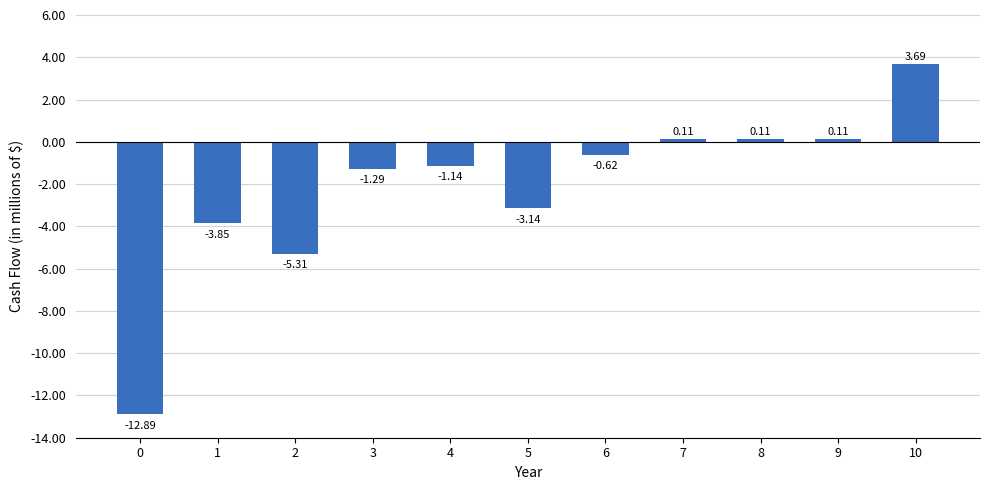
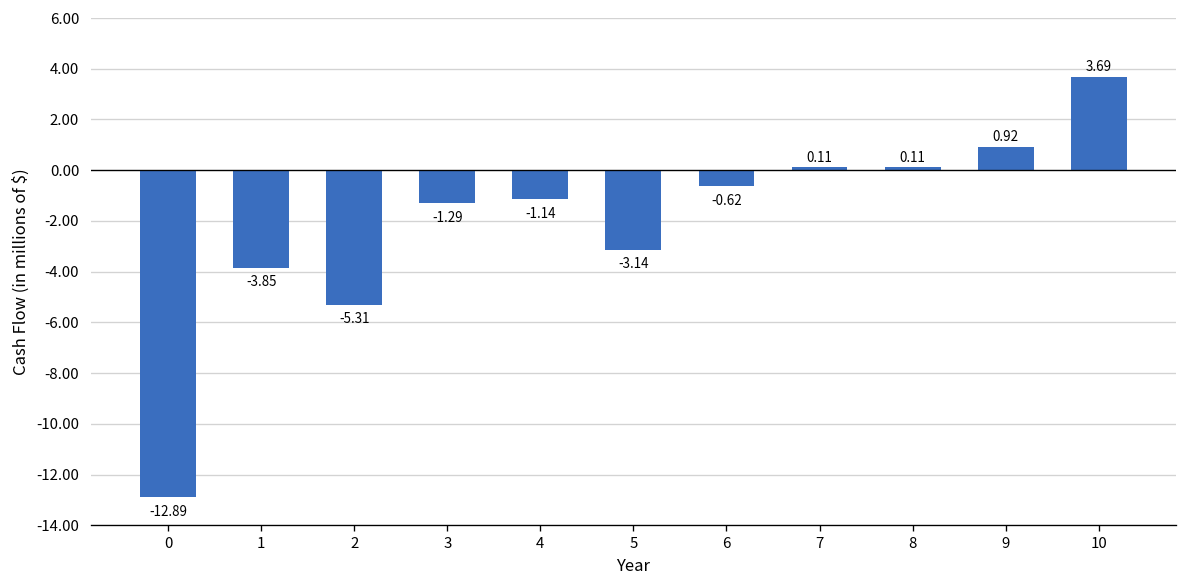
9: 0.11 -> 0.92
